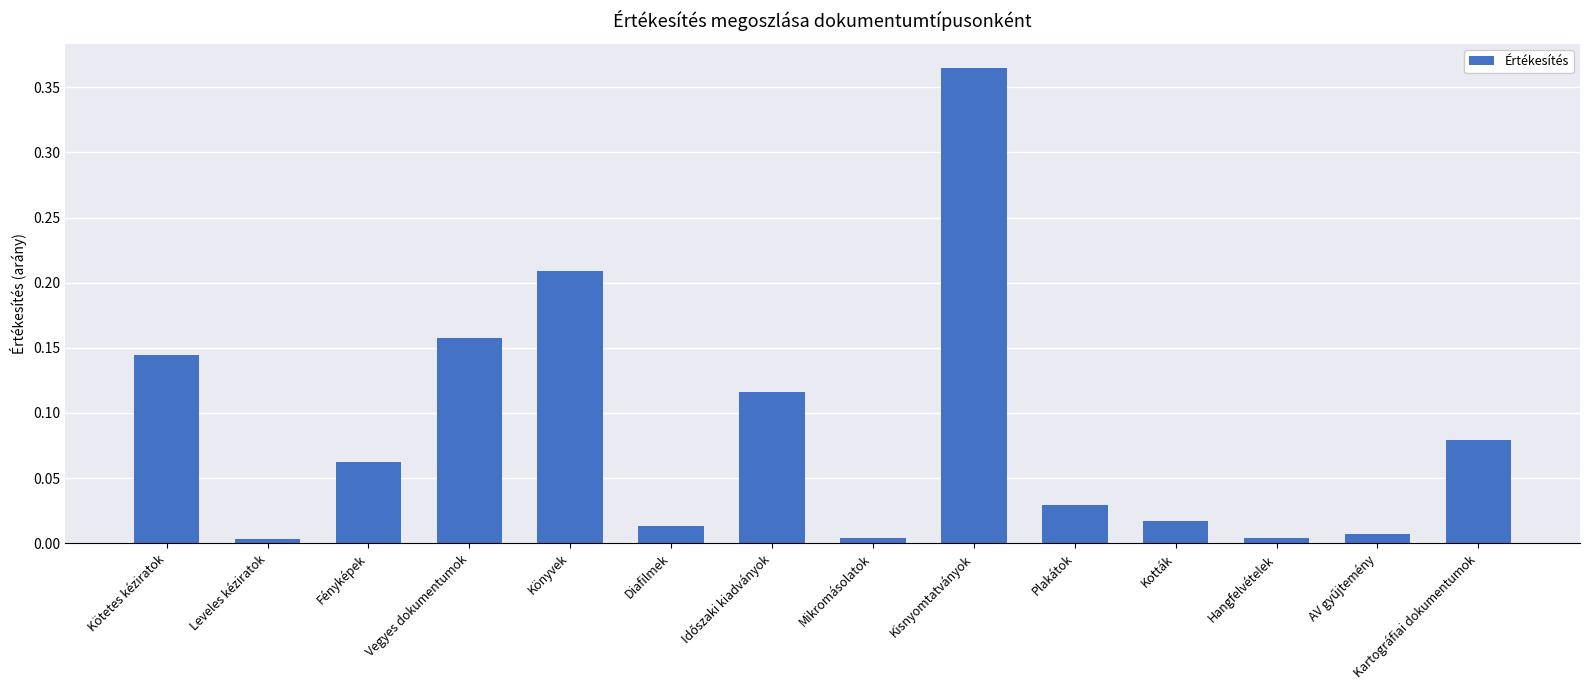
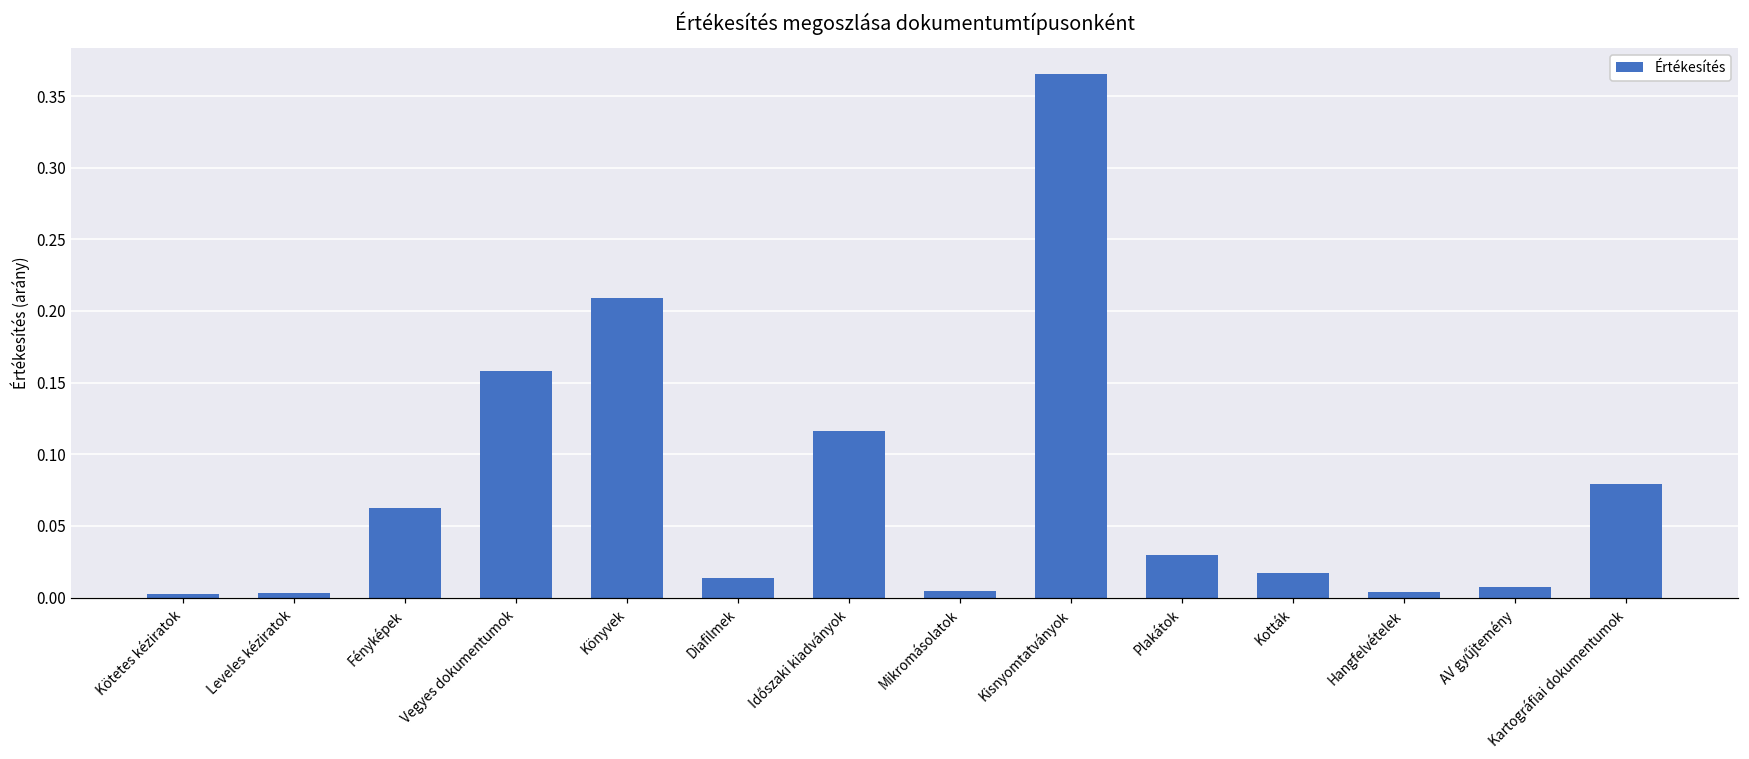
Kötetes kéziratok: 0.145 -> 0.003
